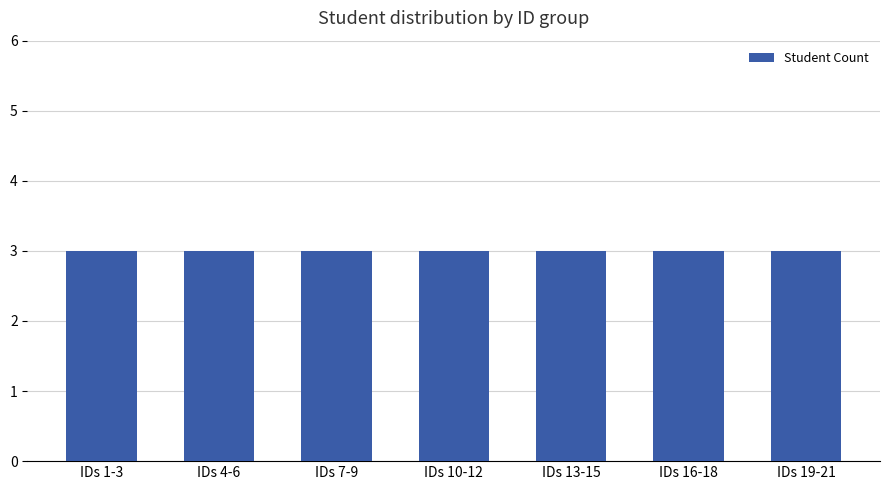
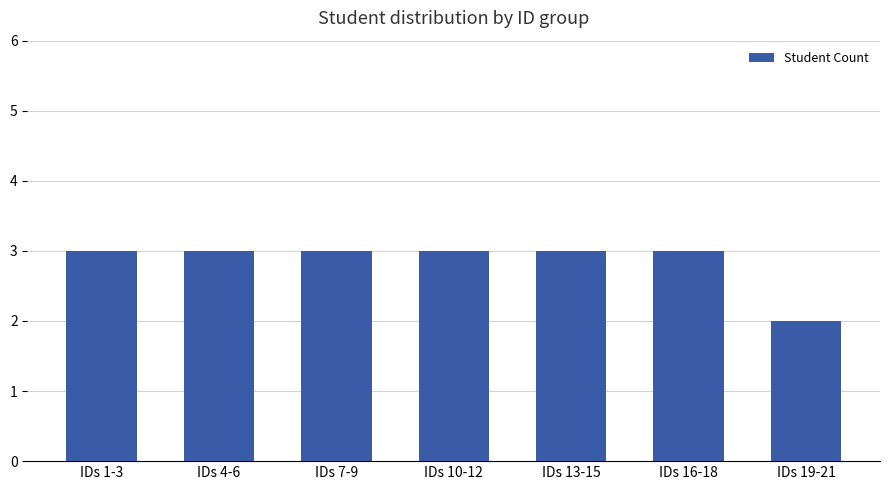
IDs 19-21: 3 -> 2
